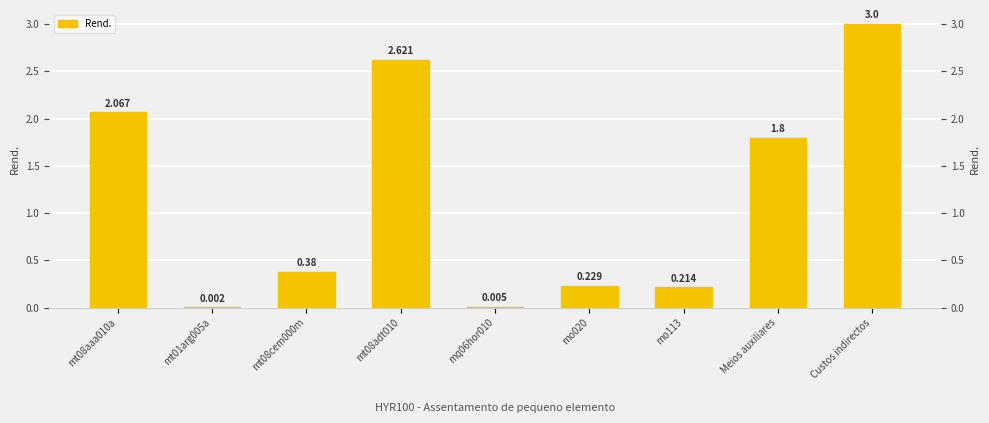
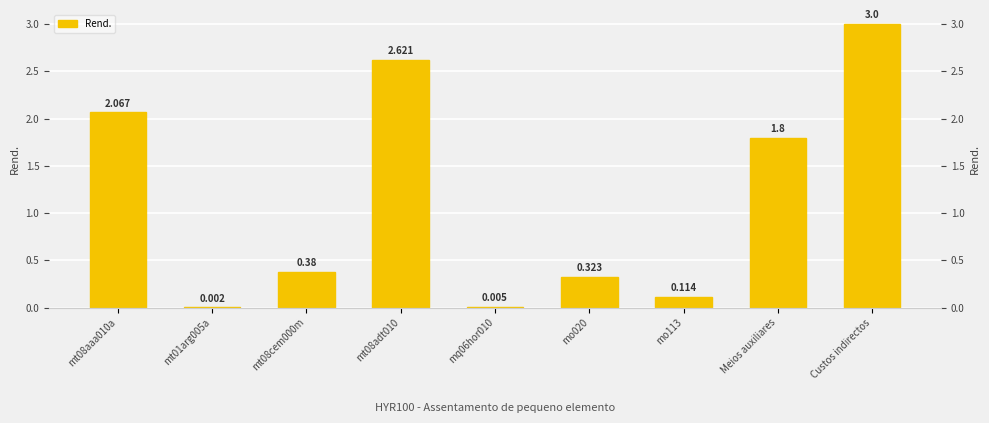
mo020: 0.229 -> 0.323
mo113: 0.214 -> 0.114
